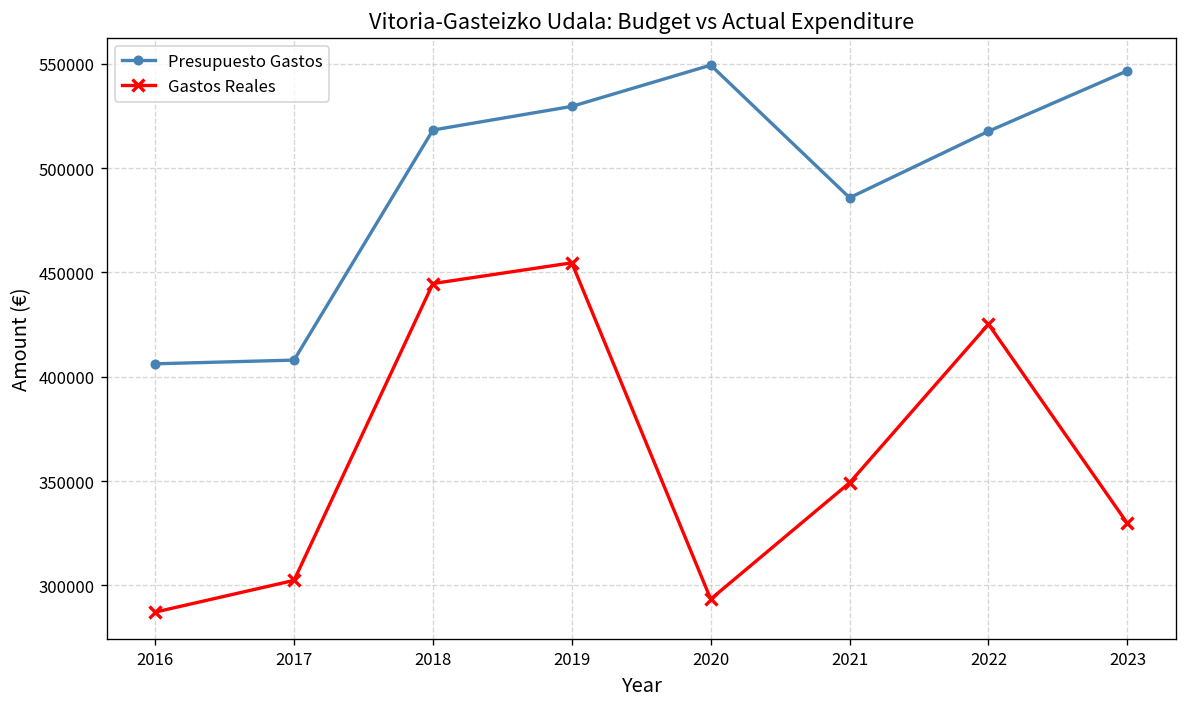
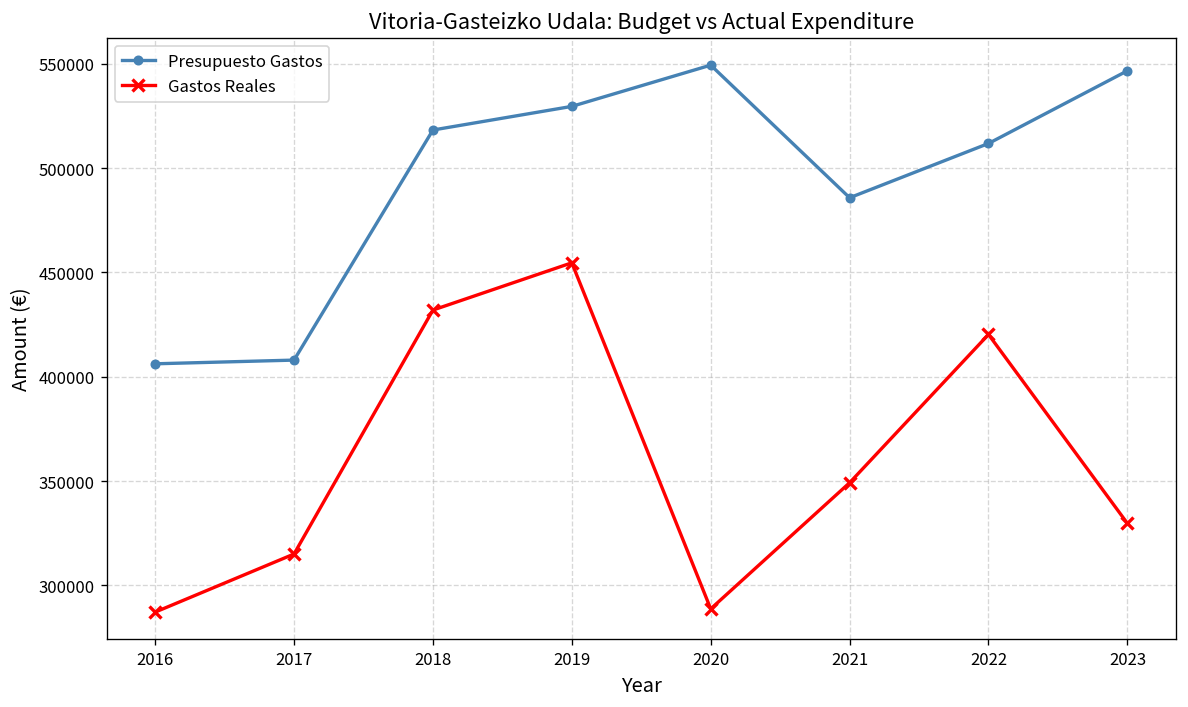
Gastos Reales, 2017: 302000 -> 315000
Gastos Reales, 2018: 445000 -> 432000
Gastos Reales, 2020: 293000 -> 289000
Presupuesto Gastos, 2022: 518000 -> 512000
Gastos Reales, 2022: 425000 -> 420000
